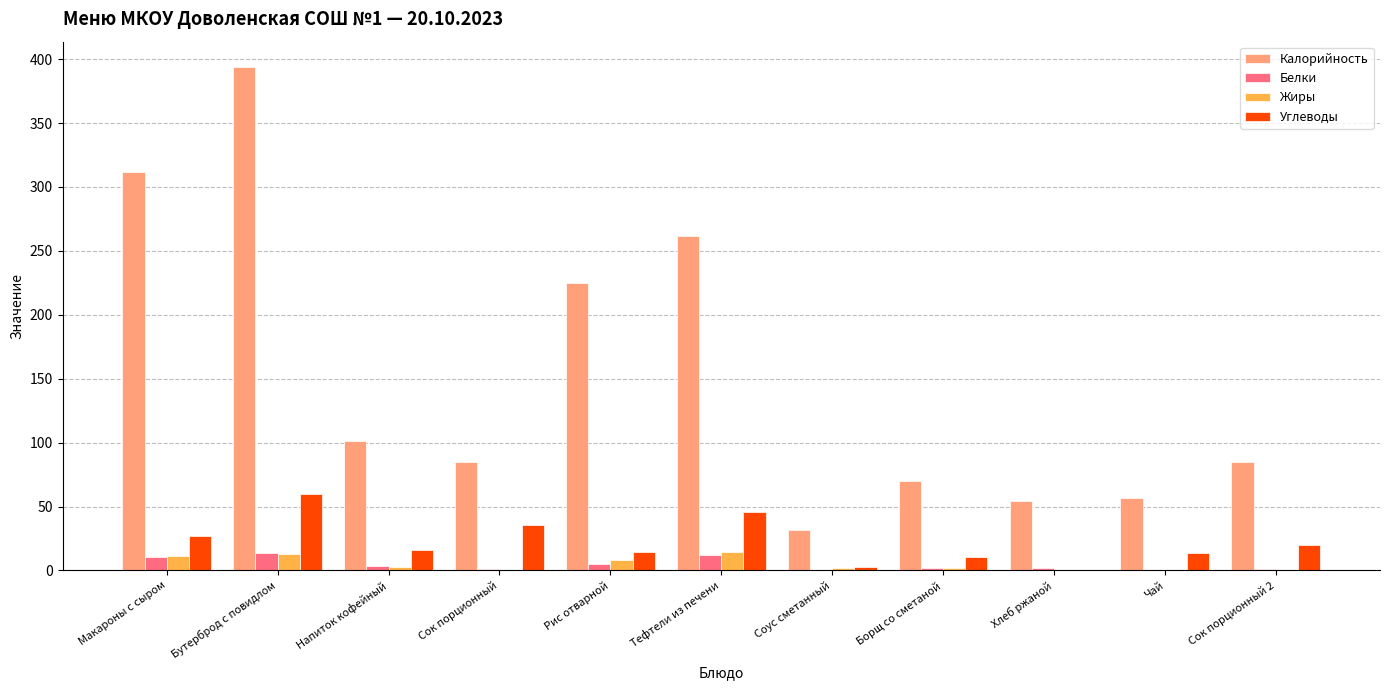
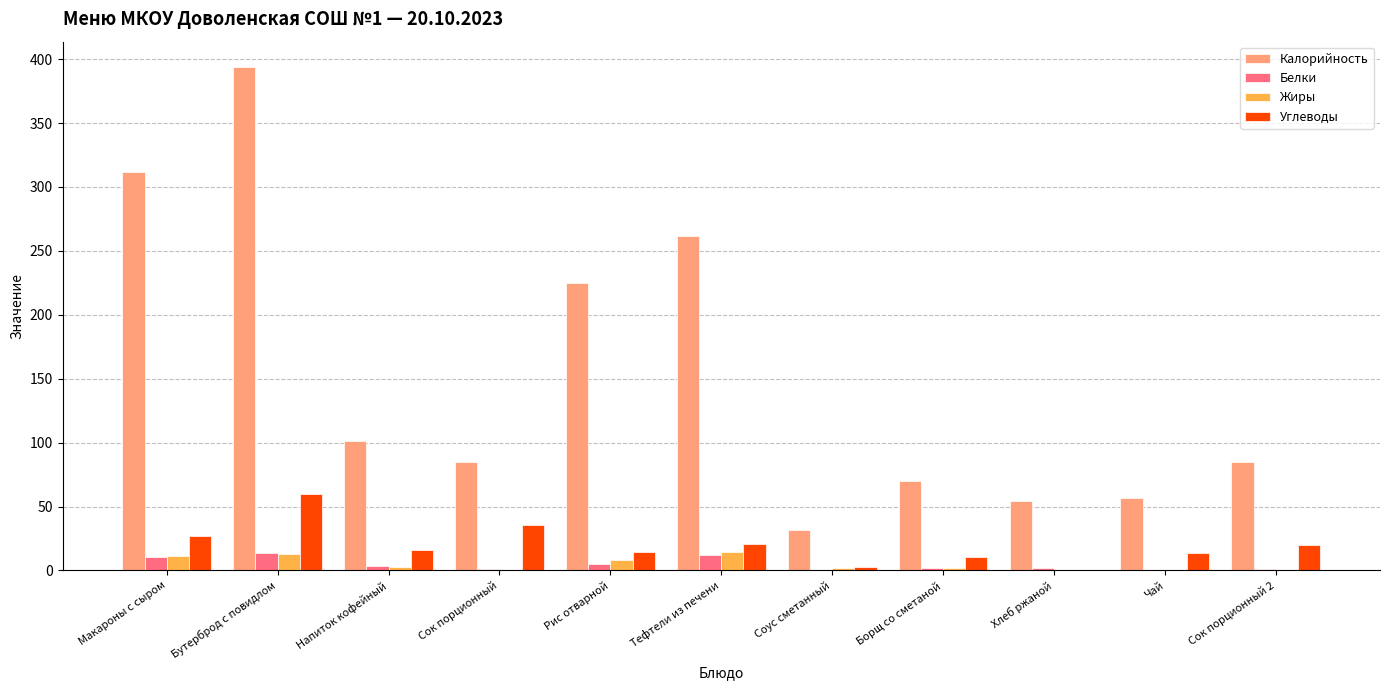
Углеводы, Тефтели из печени: 45 -> 21
